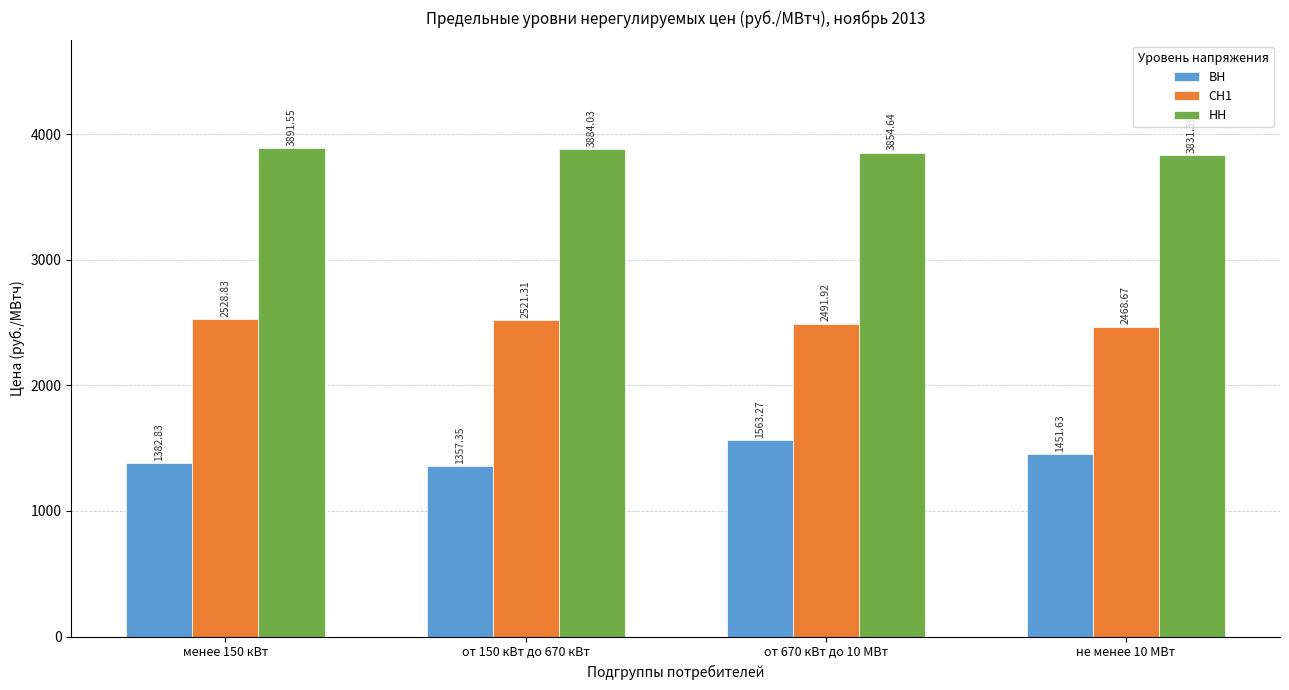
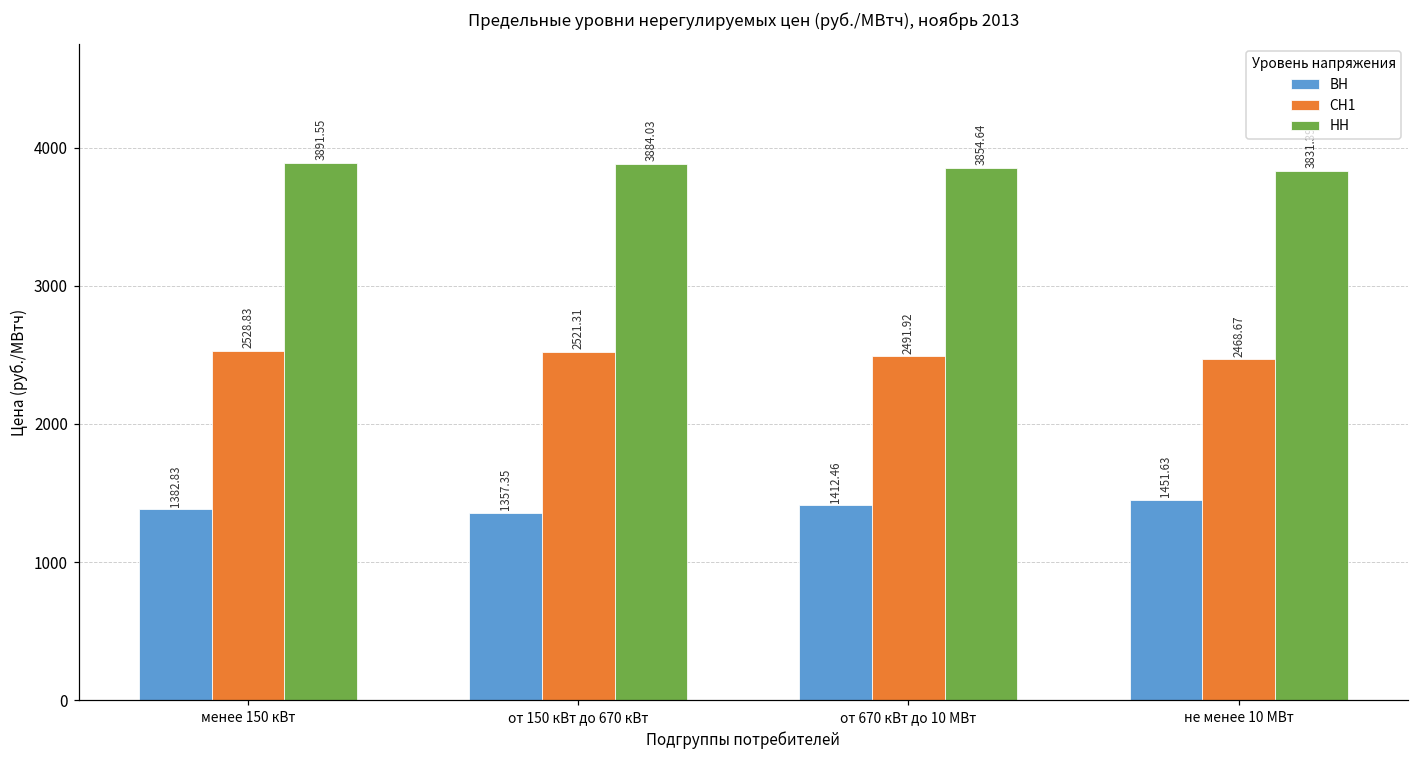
ВН, от 670 кВт до 10 МВт: 1563.27 -> 1412.46
